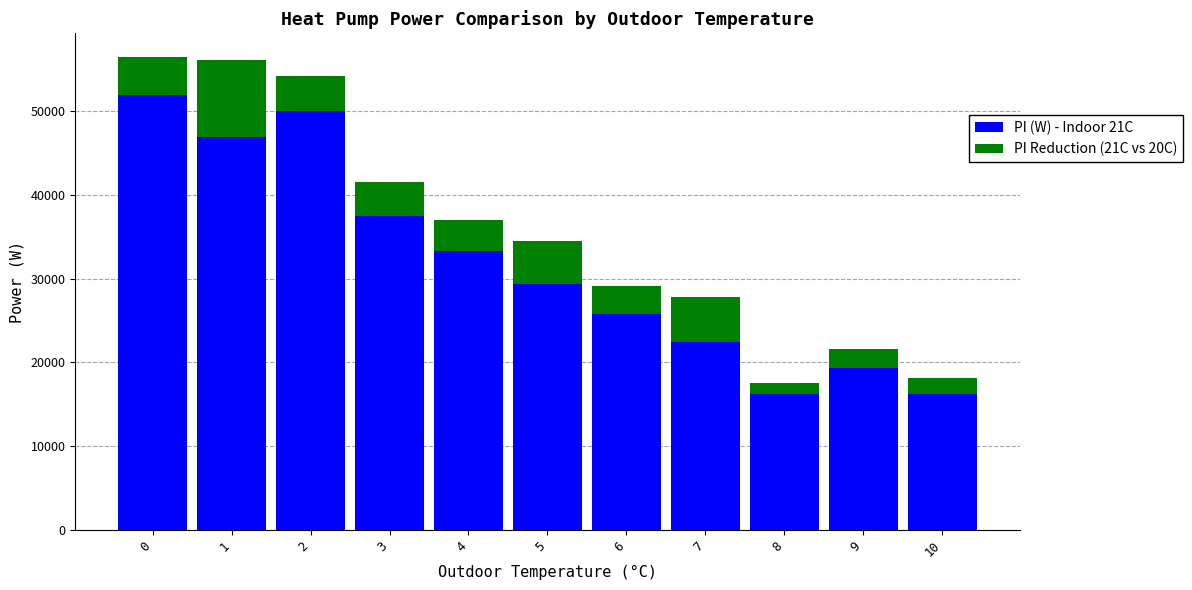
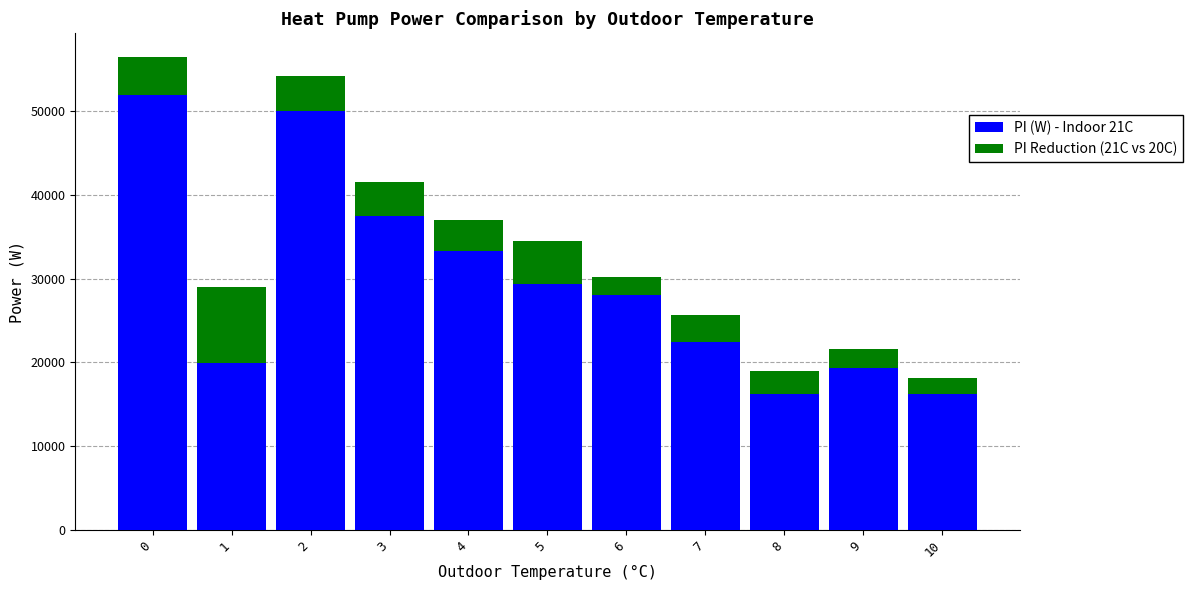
PI (W) - Indoor 21C, 1: 47000 -> 20000
PI (W) - Indoor 21C, 6: 26000 -> 28000
PI Reduction (21C vs 20C), 6: 3000 -> 2000
PI Reduction (21C vs 20C), 7: 5000 -> 3000
PI Reduction (21C vs 20C), 8: 1000 -> 3000
